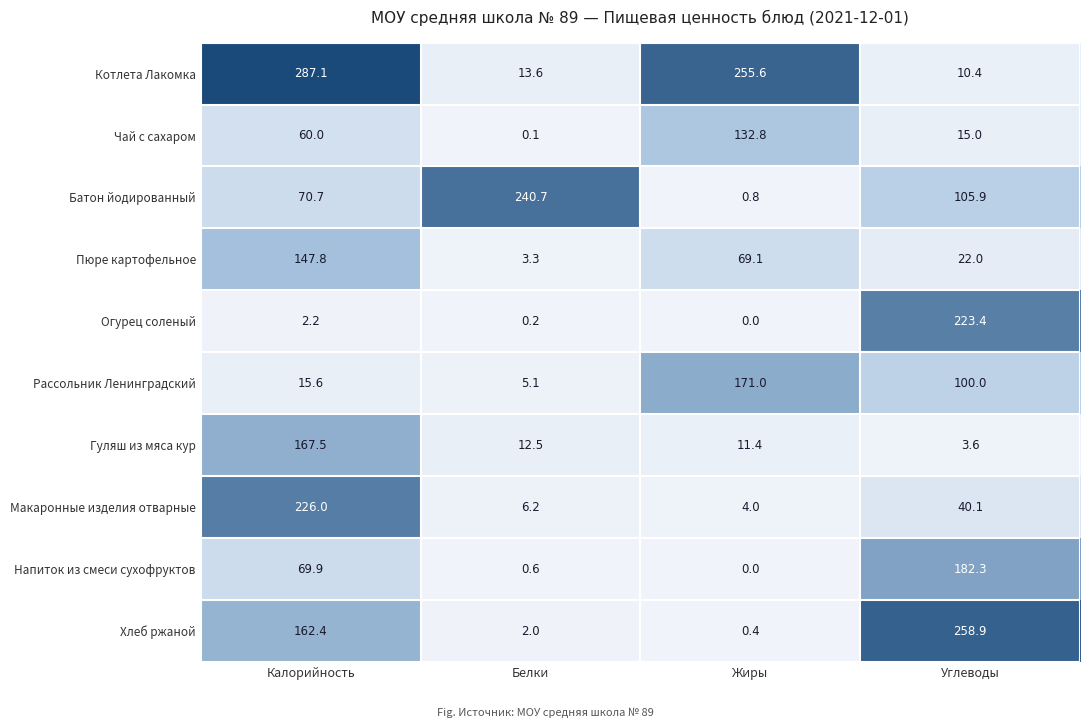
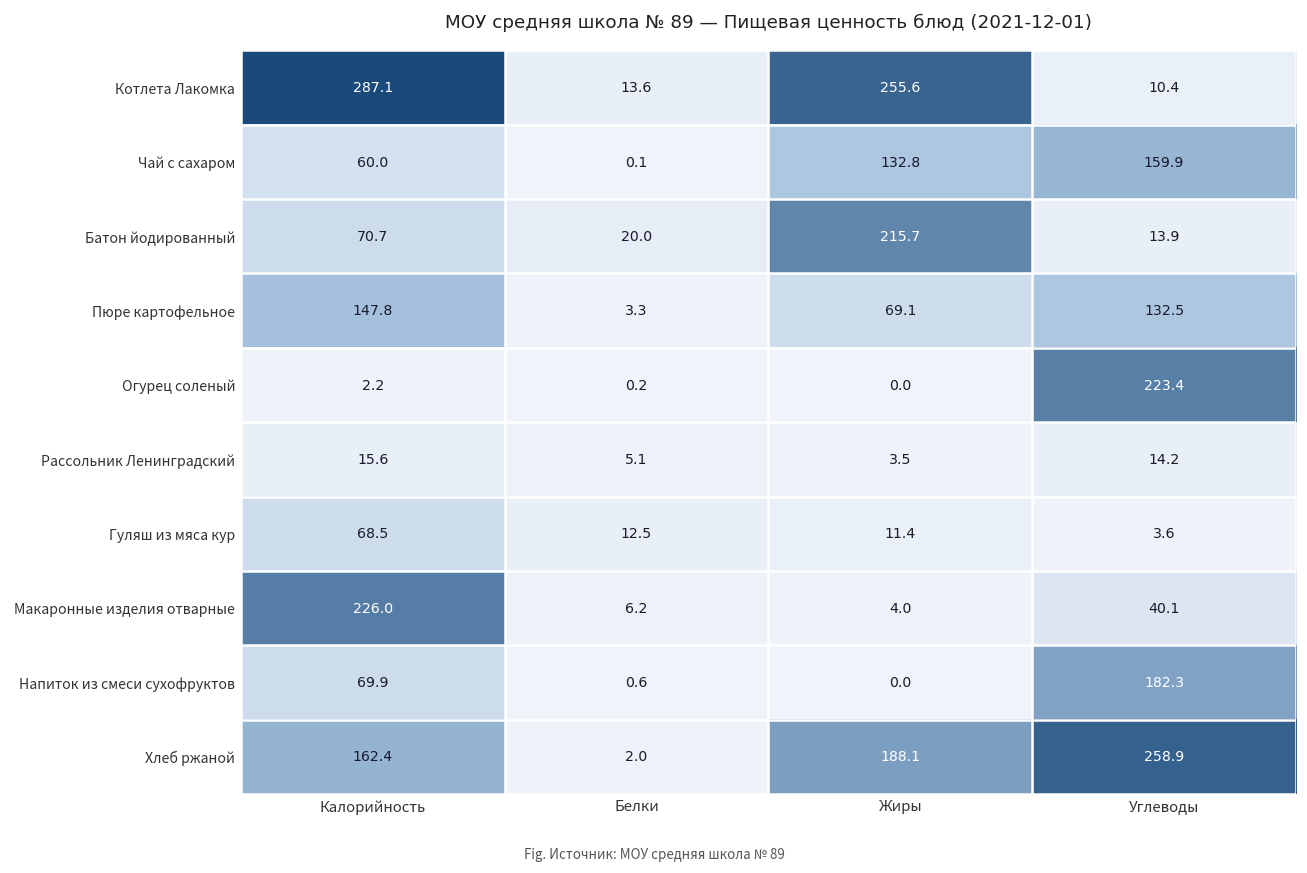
Чай с сахаром, Углеводы: 15.0 -> 159.9
Батон йодированный, Белки: 240.7 -> 20.0
Батон йодированный, Жиры: 0.8 -> 215.7
Батон йодированный, Углеводы: 105.9 -> 13.9
Пюре картофельное, Углеводы: 22.0 -> 132.5
Рассольник Ленинградский, Жиры: 171.0 -> 3.5
Рассольник Ленинградский, Углеводы: 100.0 -> 14.2
Гуляш из мяса кур, Калорийность: 167.5 -> 68.5
Хлеб ржаной, Жиры: 0.4 -> 188.1
